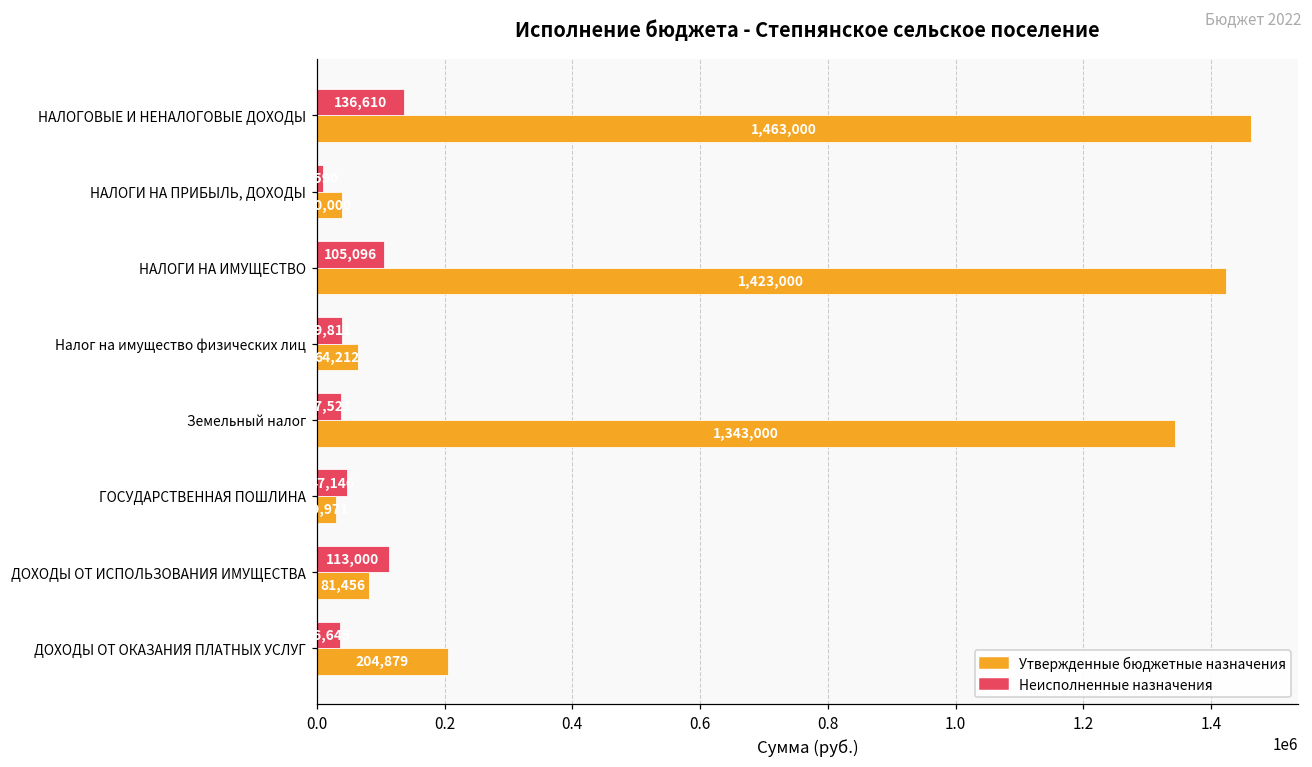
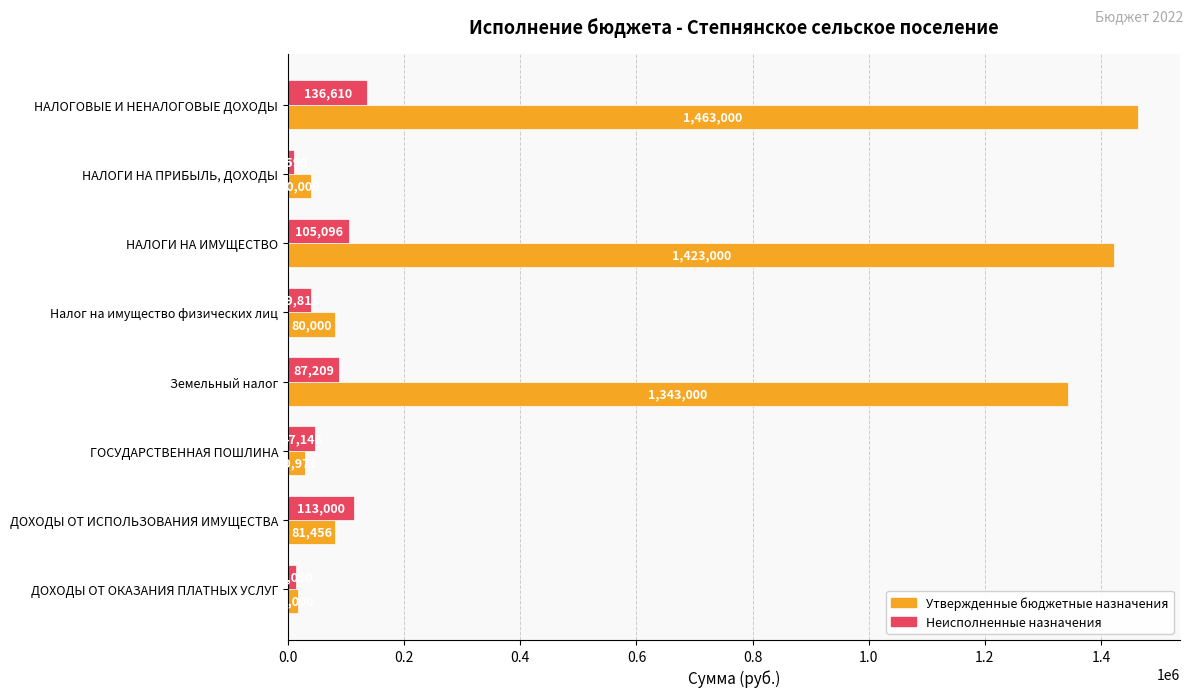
Утвержденные бюджетные назначения, Налог на имущество физических лиц: 64,212 -> 80,000
Неисполненные назначения, Земельный налог: 40000 -> 90000
Неисполненные назначения, ДОХОДЫ ОТ ОКАЗАНИЯ ПЛАТНЫХ УСЛУГ: 40000 -> 10000
Утвержденные бюджетные назначения, ДОХОДЫ ОТ ОКАЗАНИЯ ПЛАТНЫХ УСЛУГ: 200000 -> 20000
